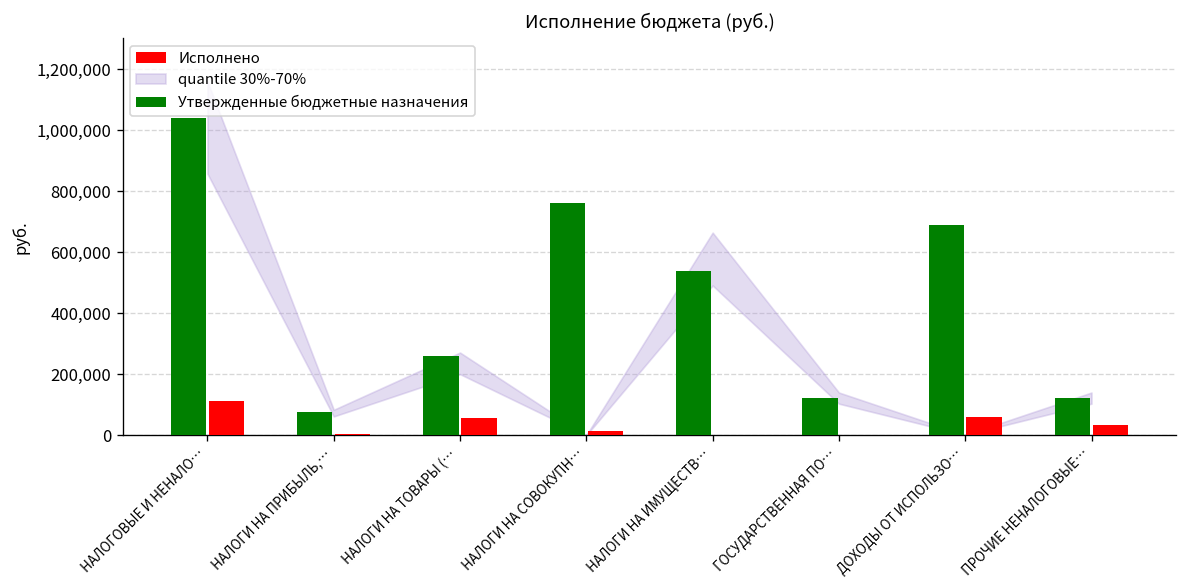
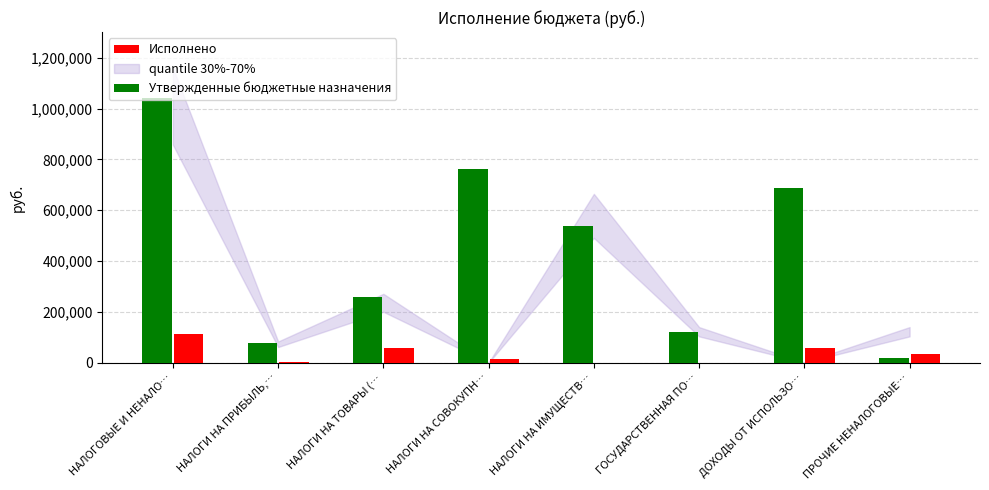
Утвержденные бюджетные назначения, ПРОЧИЕ НЕНАЛОГОВЫЕ…: 120,000 -> 20,000
